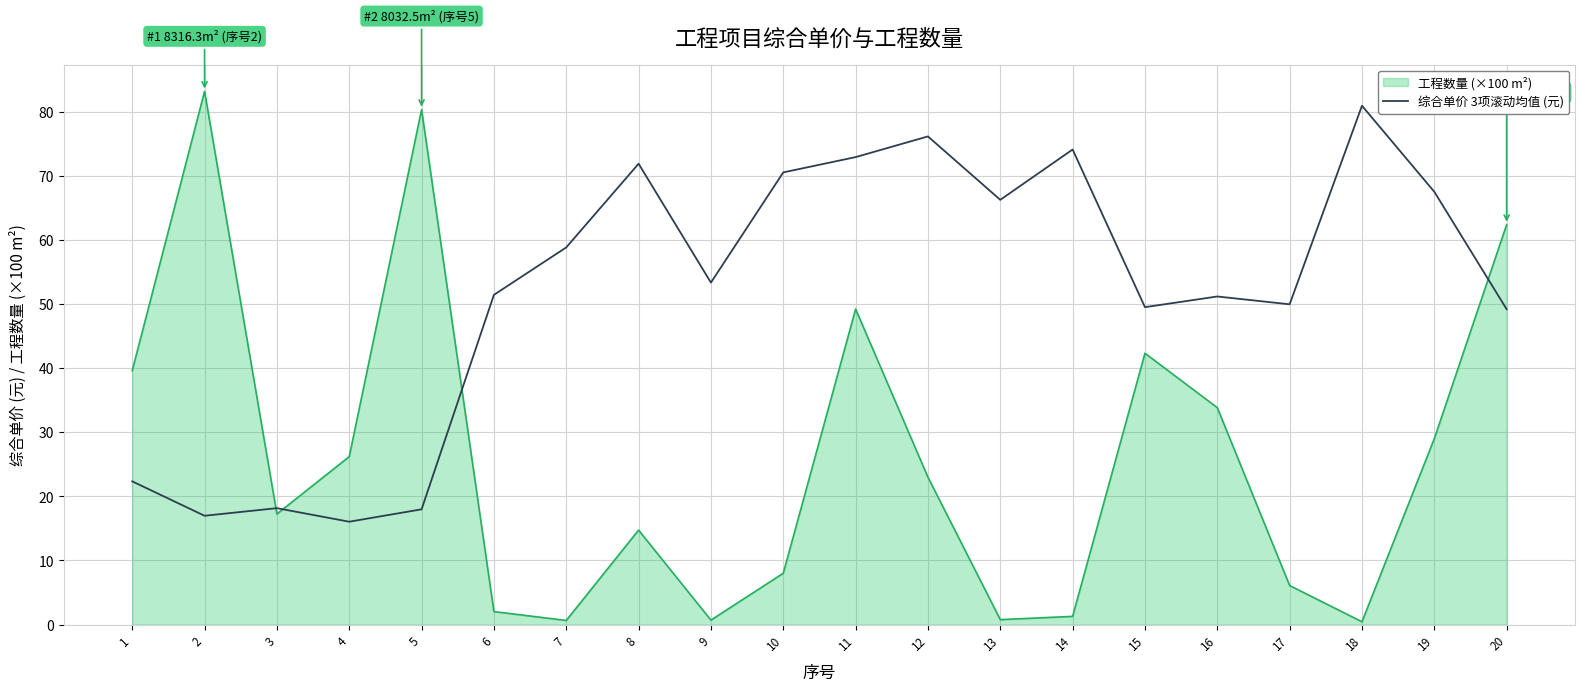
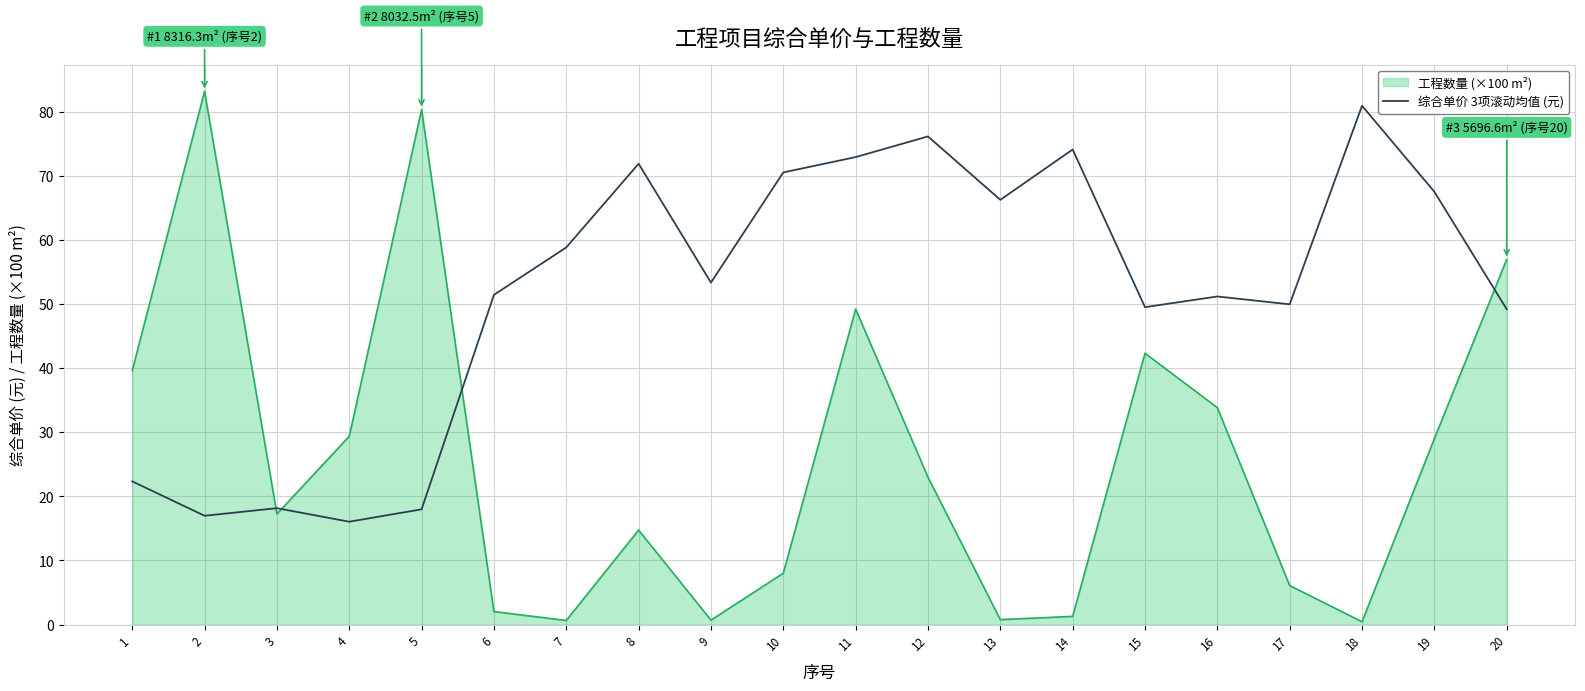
工程数量 (×100 m²), 4: 26 -> 29
工程数量 (×100 m²), 20: 6238.3m² -> 5696.6m²
